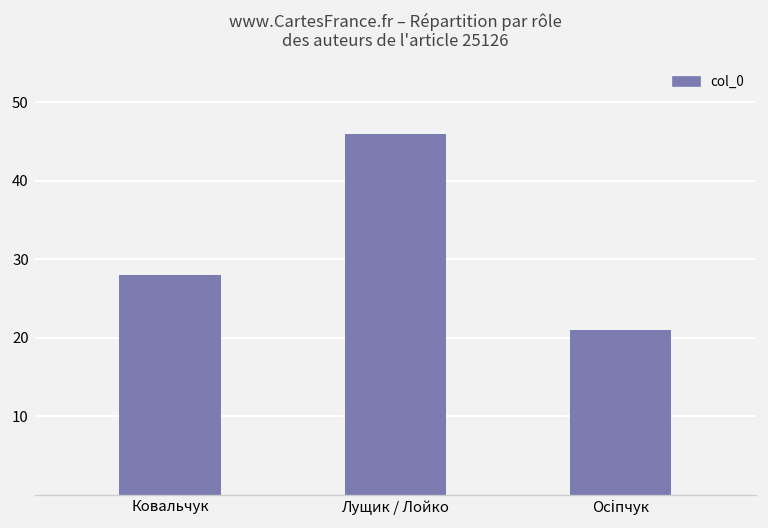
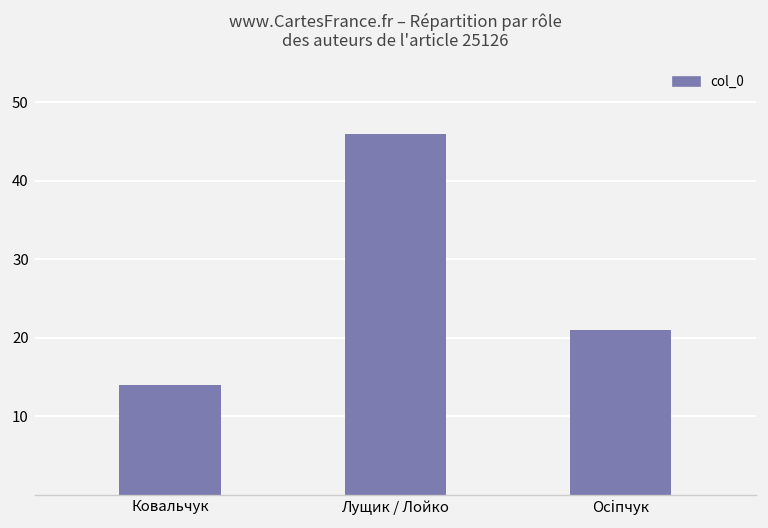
Ковальчук: 28 -> 14
